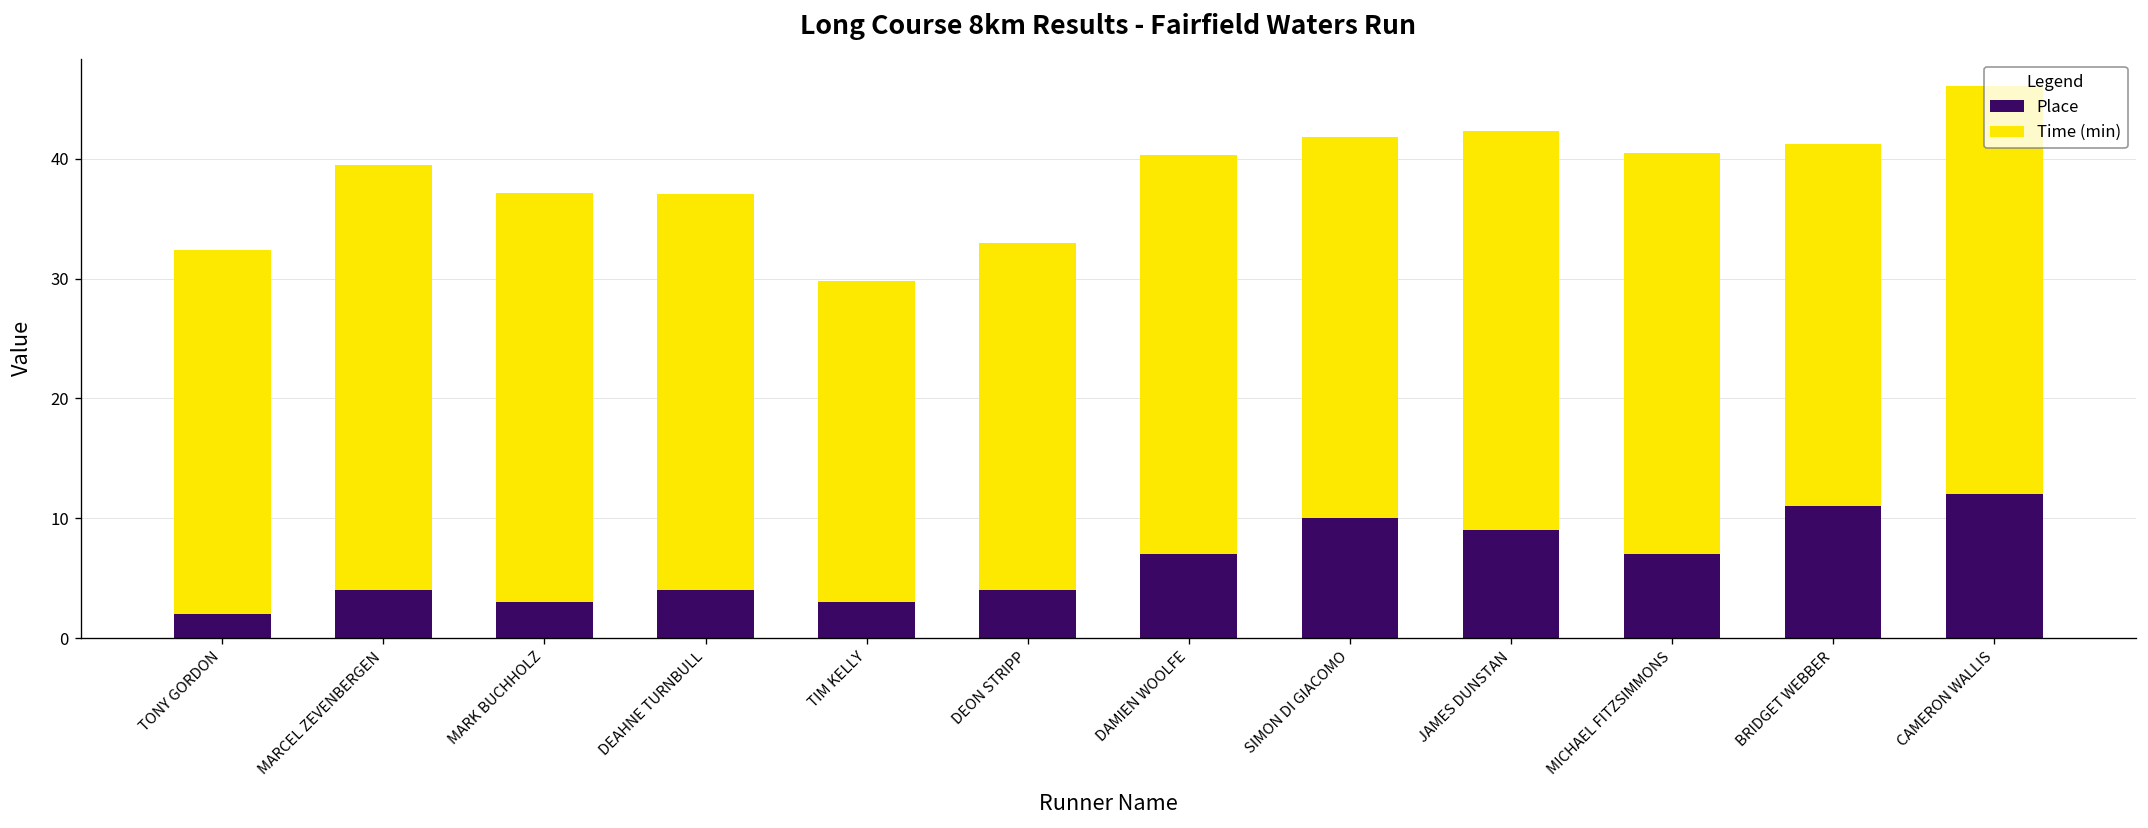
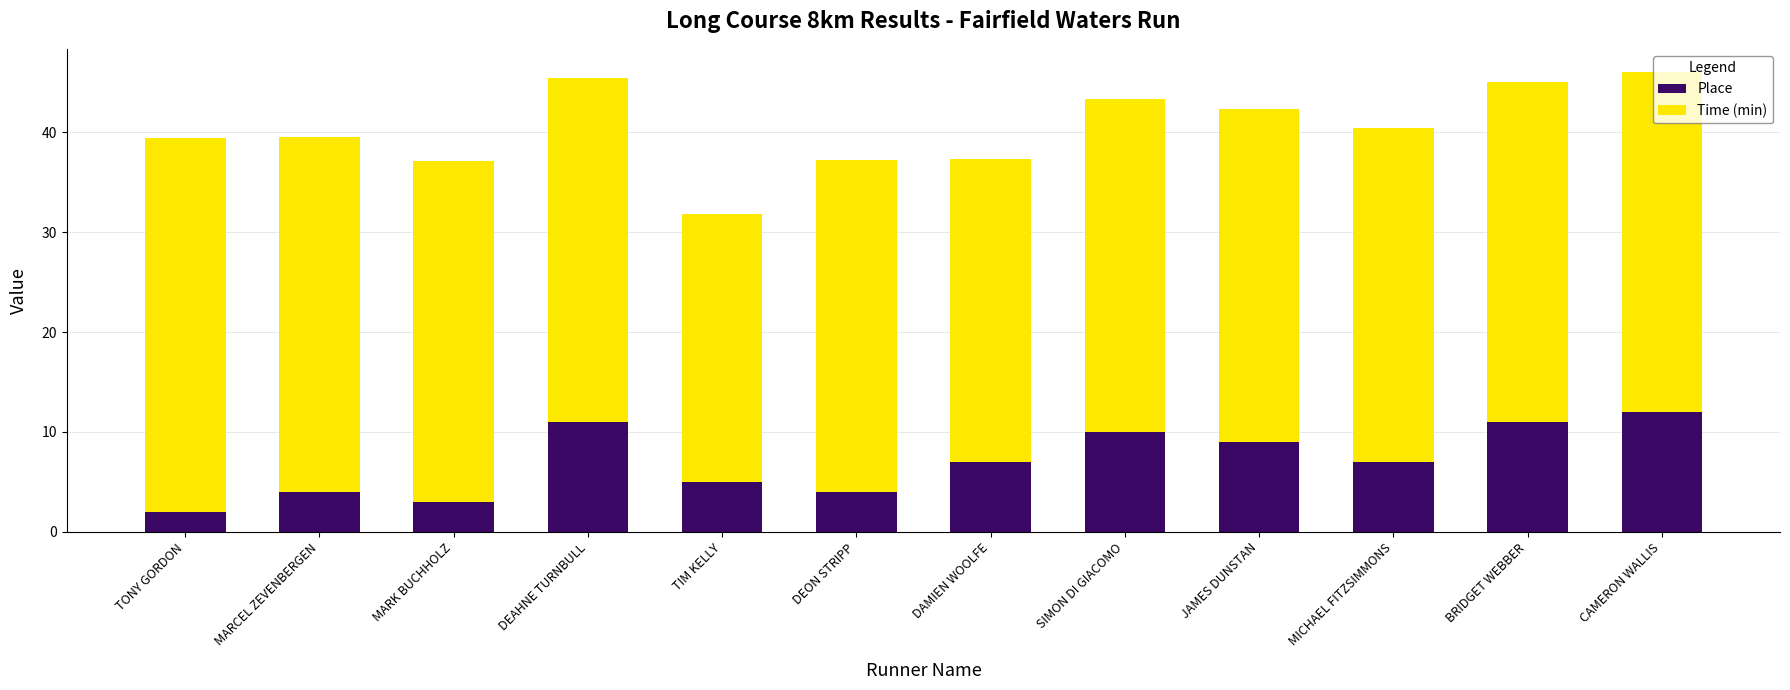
Time (min), TONY GORDON: 30 -> 37
Place, DEAHNE TURNBULL: 4 -> 11
Time (min), DEAHNE TURNBULL: 33 -> 34
Place, TIM KELLY: 3 -> 5
Time (min), DEON STRIPP: 29 -> 33
Time (min), DAMIEN WOOLFE: 33 -> 30
Time (min), SIMON DI GIACOMO: 32 -> 33
Time (min), BRIDGET WEBBER: 30 -> 34
